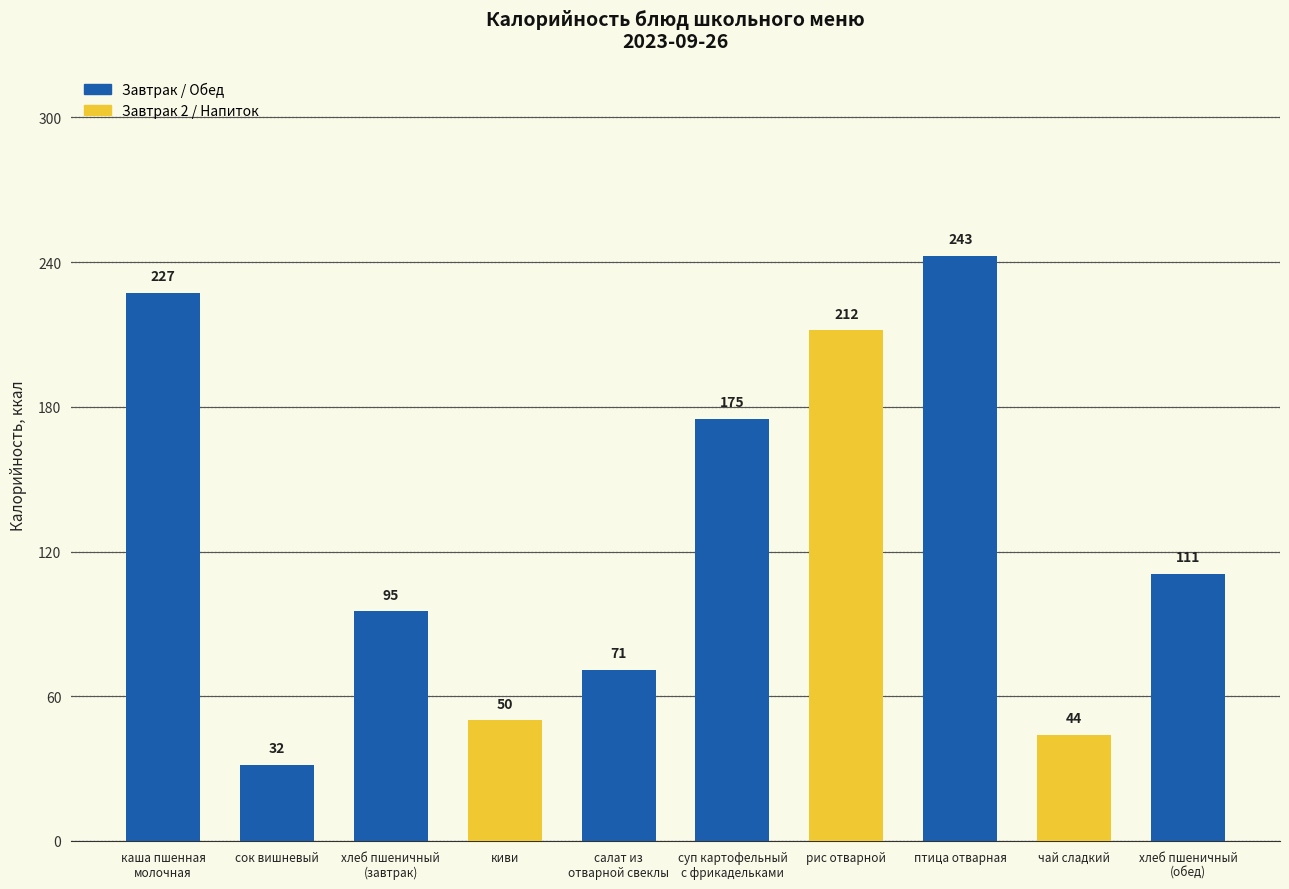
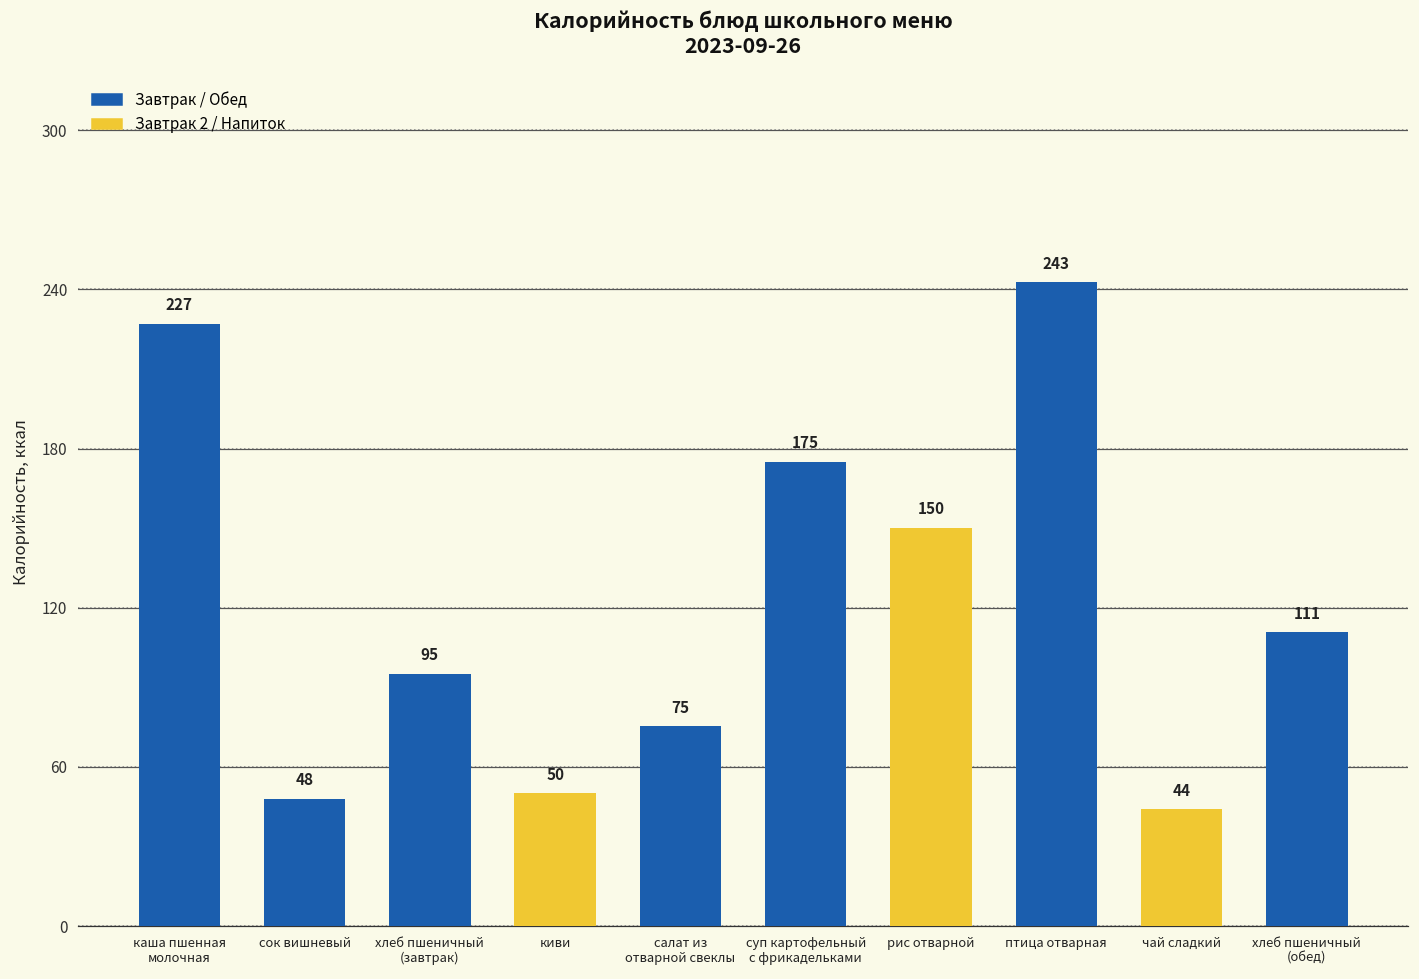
сок вишневый: 32 -> 48
салат из отварной свеклы: 71 -> 75
рис отварной: 212 -> 150
